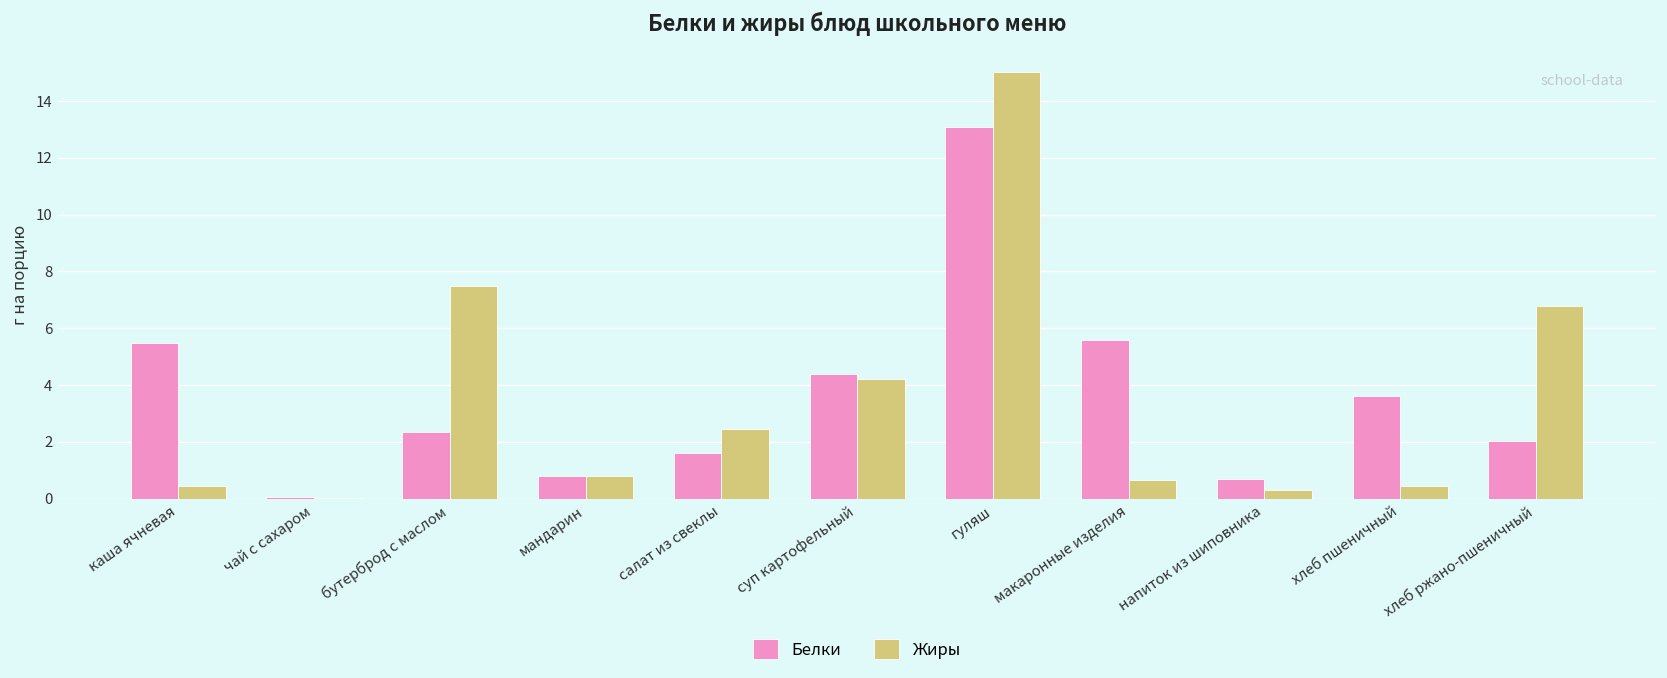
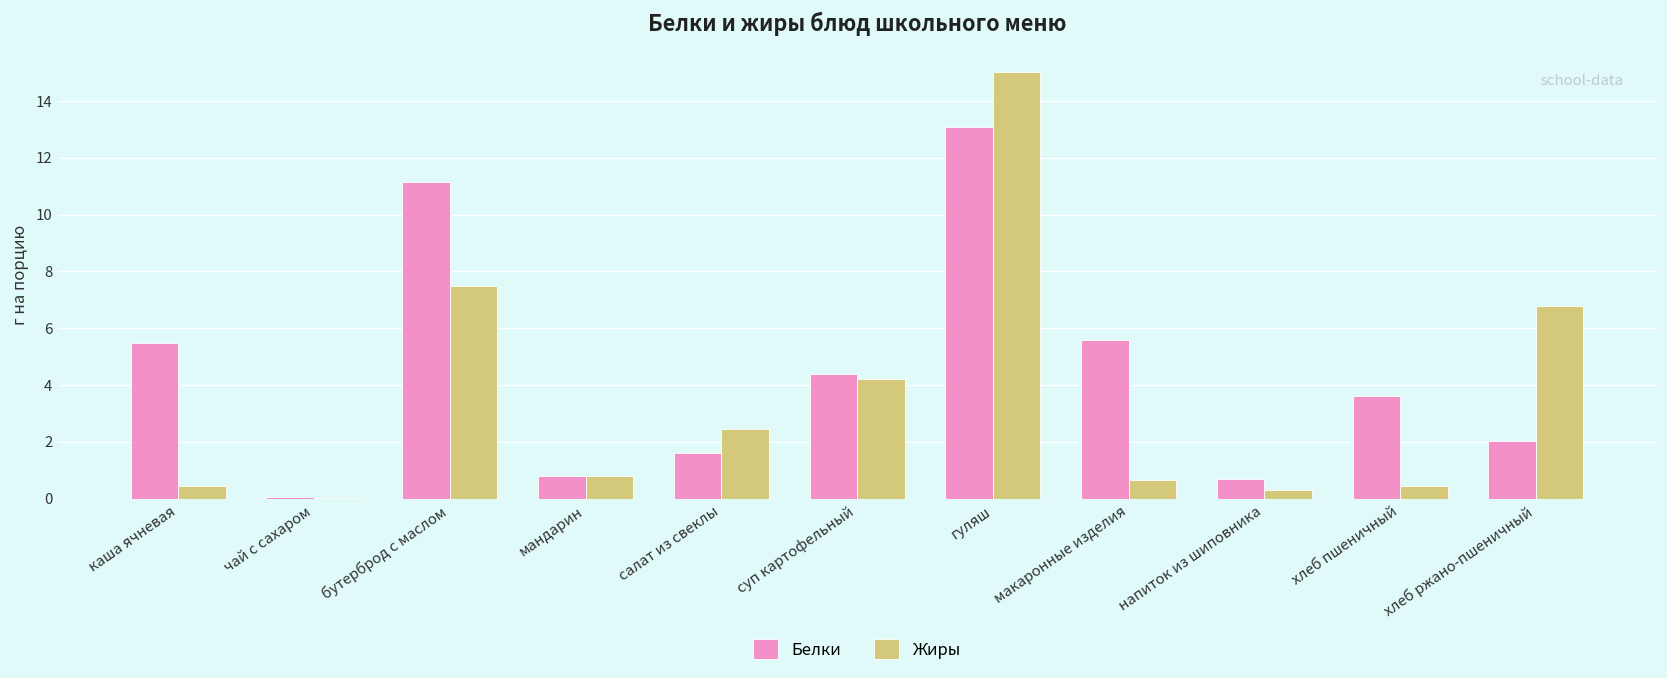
Белки, бутерброд с маслом: 2.4 -> 11.1
